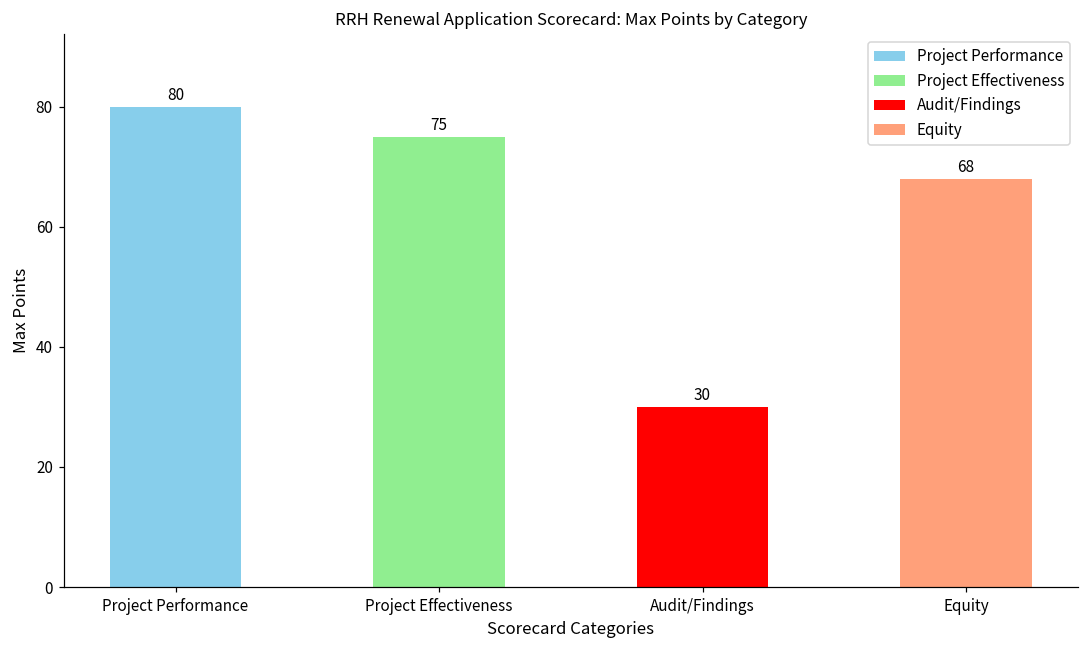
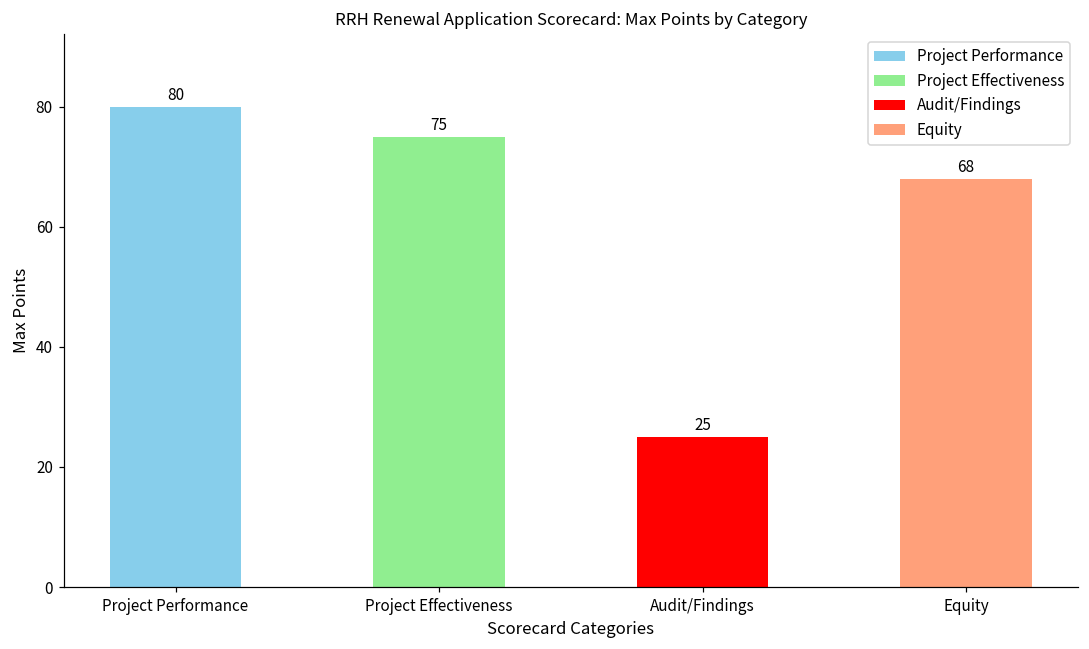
Audit/Findings: 30 -> 25
